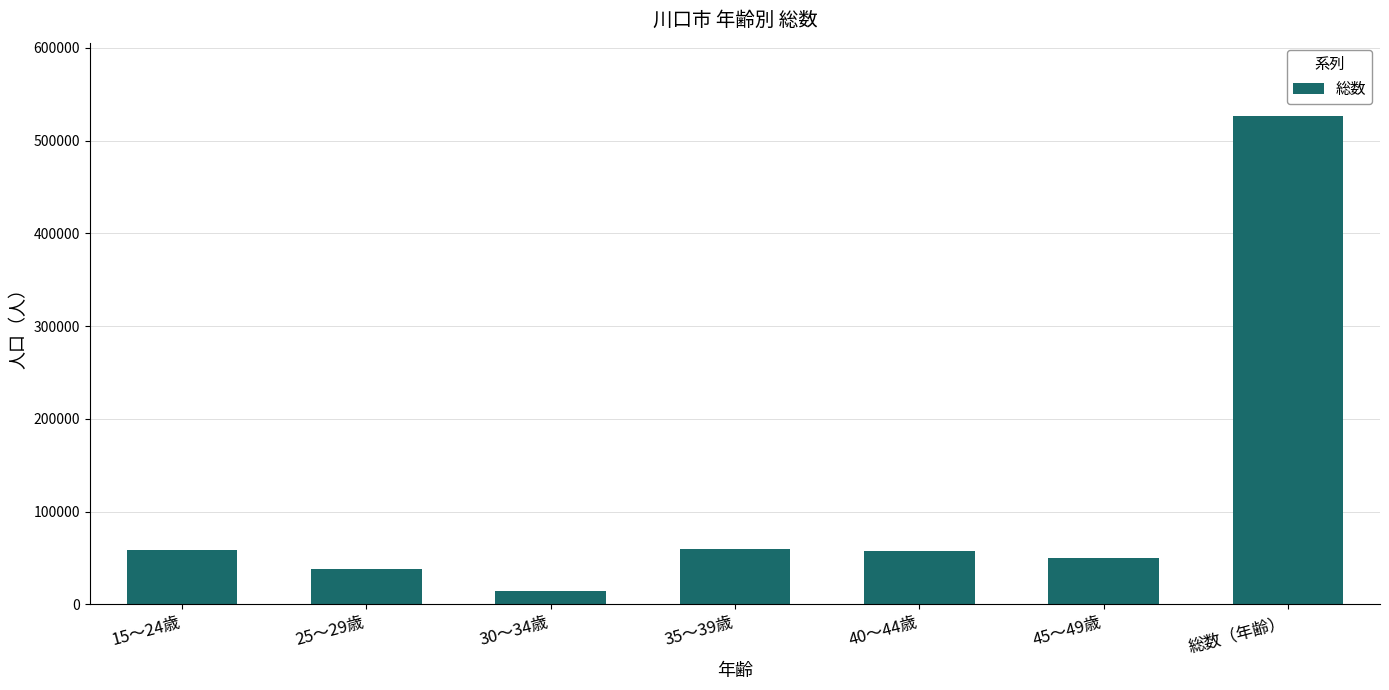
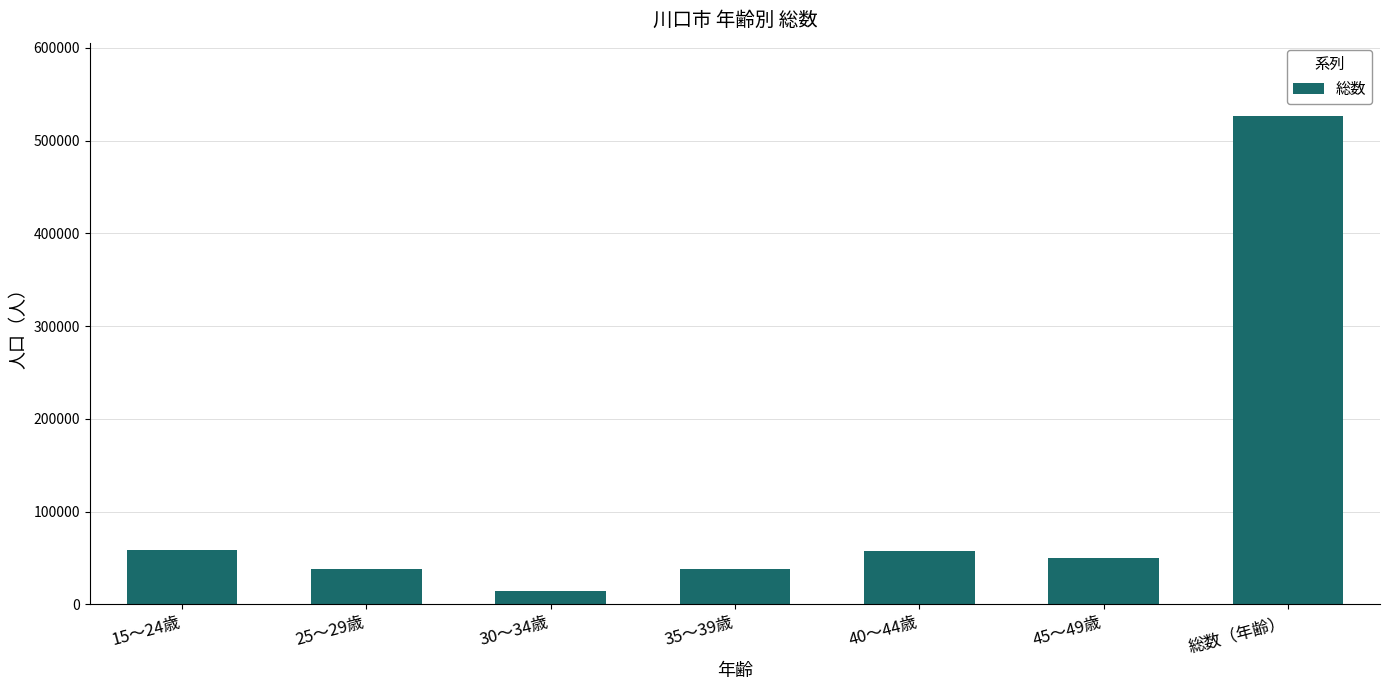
35～39歳: 60000 -> 40000
